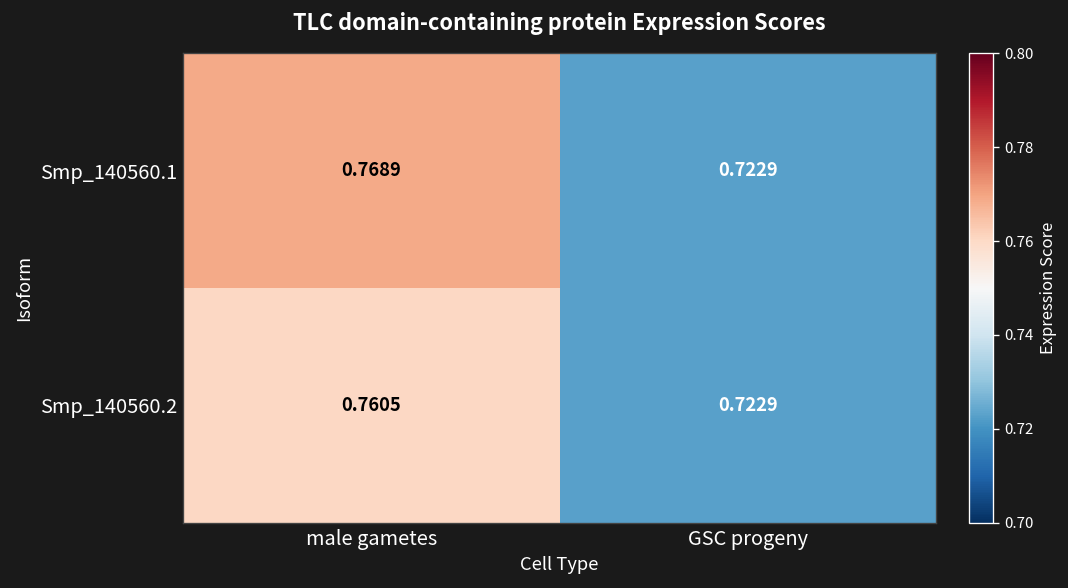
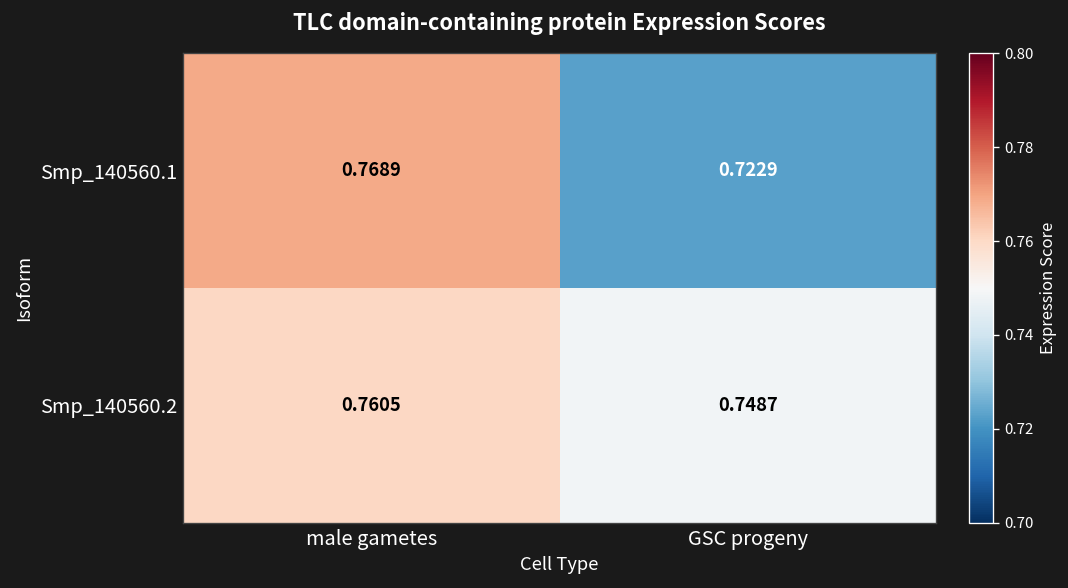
Smp_140560.2, GSC progeny: 0.7229 -> 0.7487
